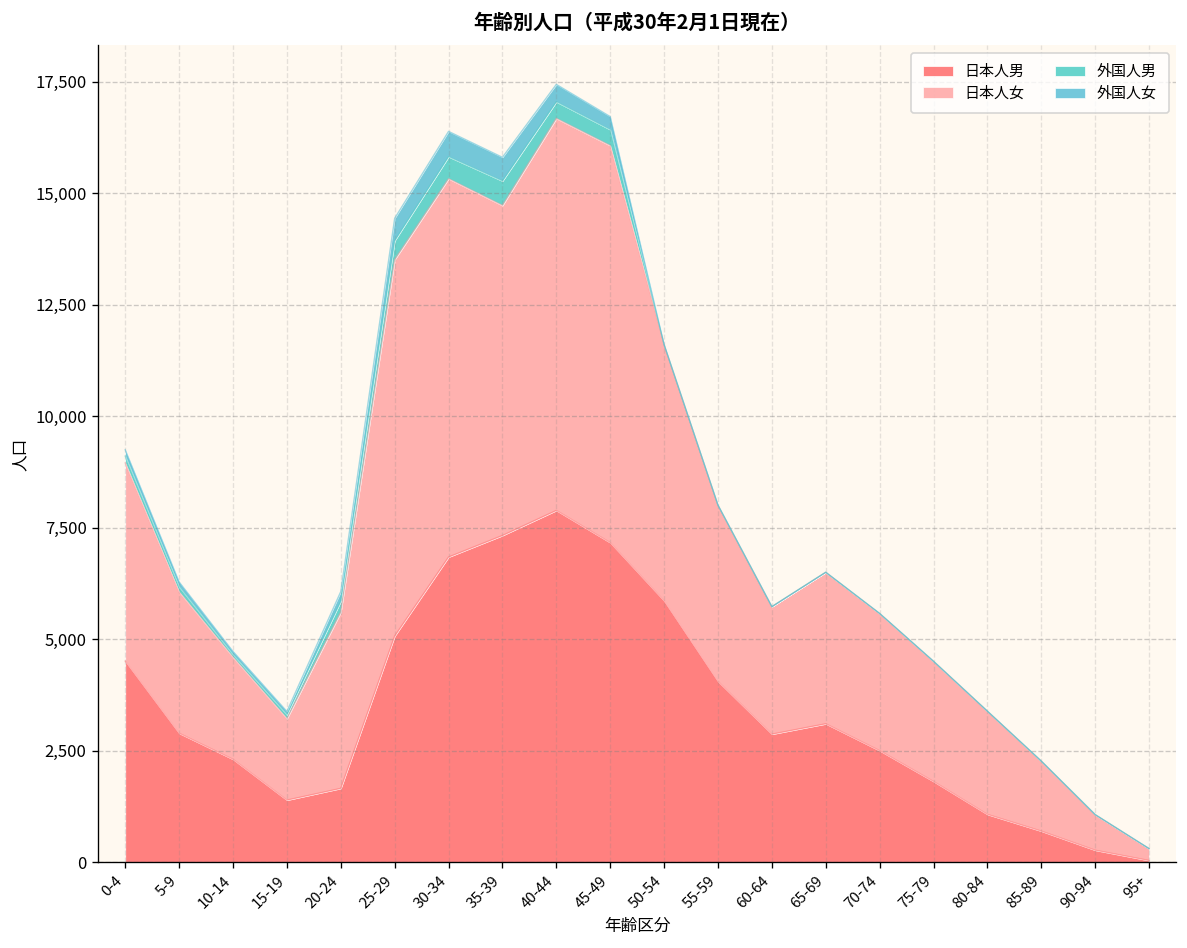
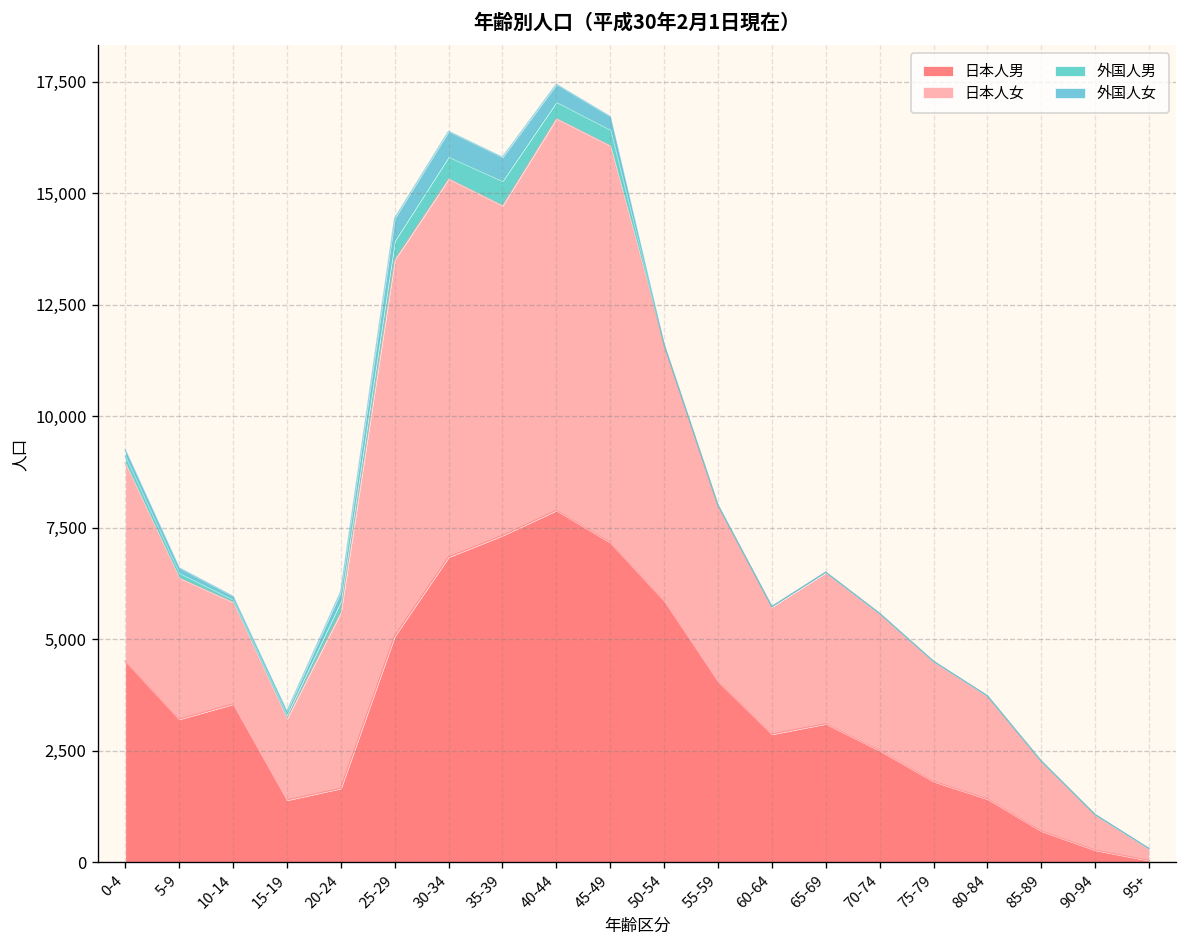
日本人男, 5-9: 2,900 -> 3,200
日本人男, 10-14: 2,300 -> 3,500
日本人男, 80-84: 1,100 -> 1,400
